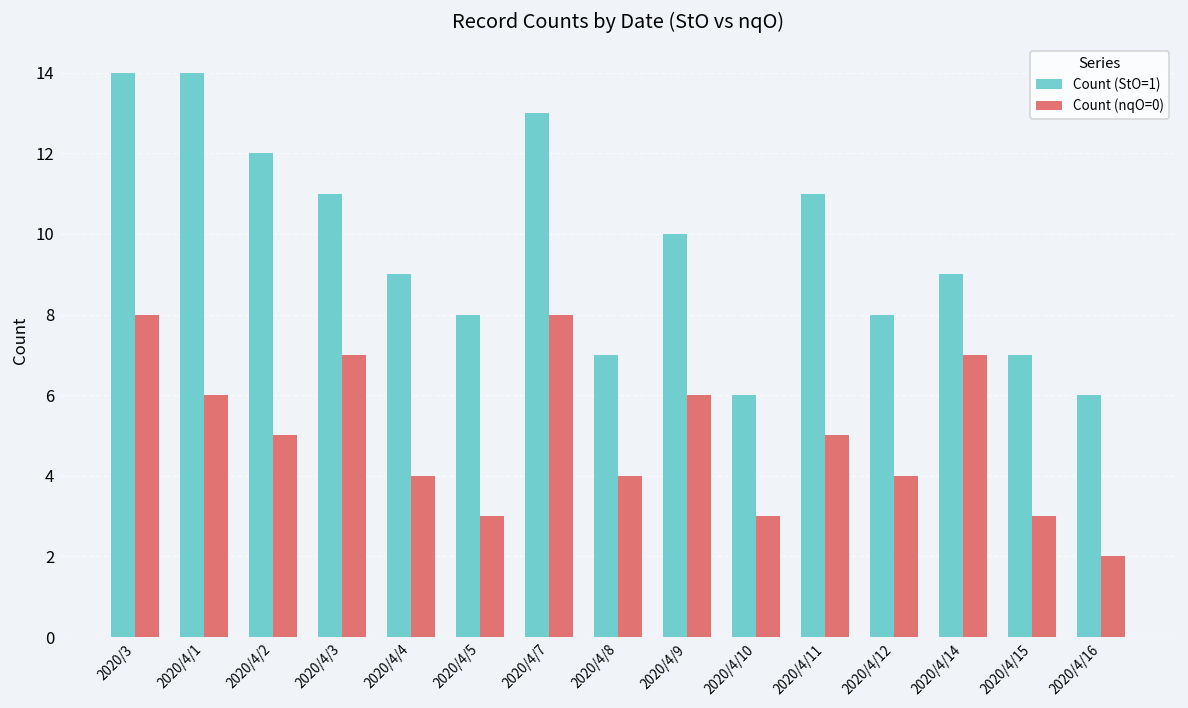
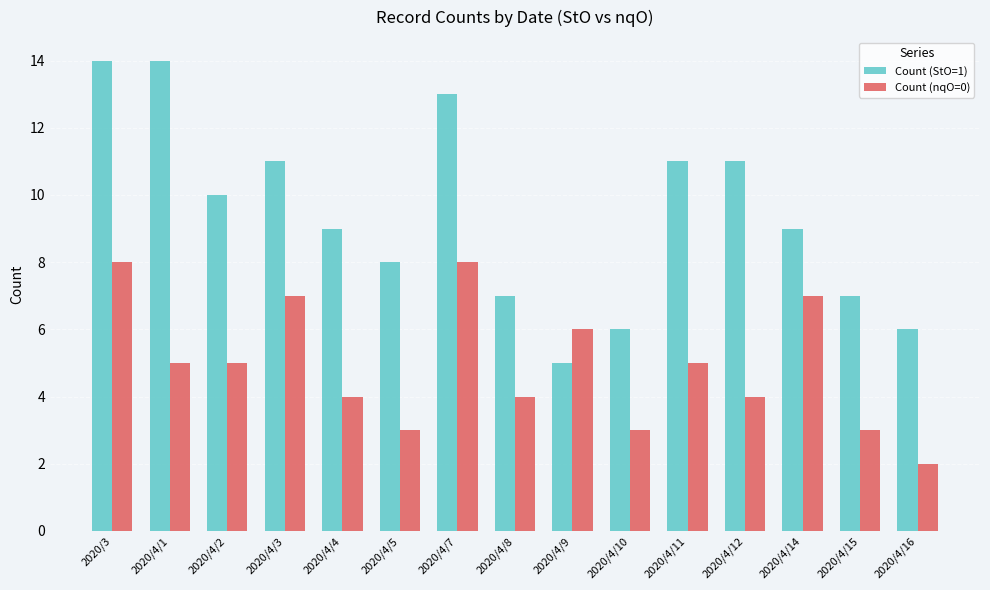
Count (nqO=0), 2020/4/1: 6 -> 5
Count (StO=1), 2020/4/2: 12 -> 10
Count (StO=1), 2020/4/9: 10 -> 5
Count (StO=1), 2020/4/12: 8 -> 11
